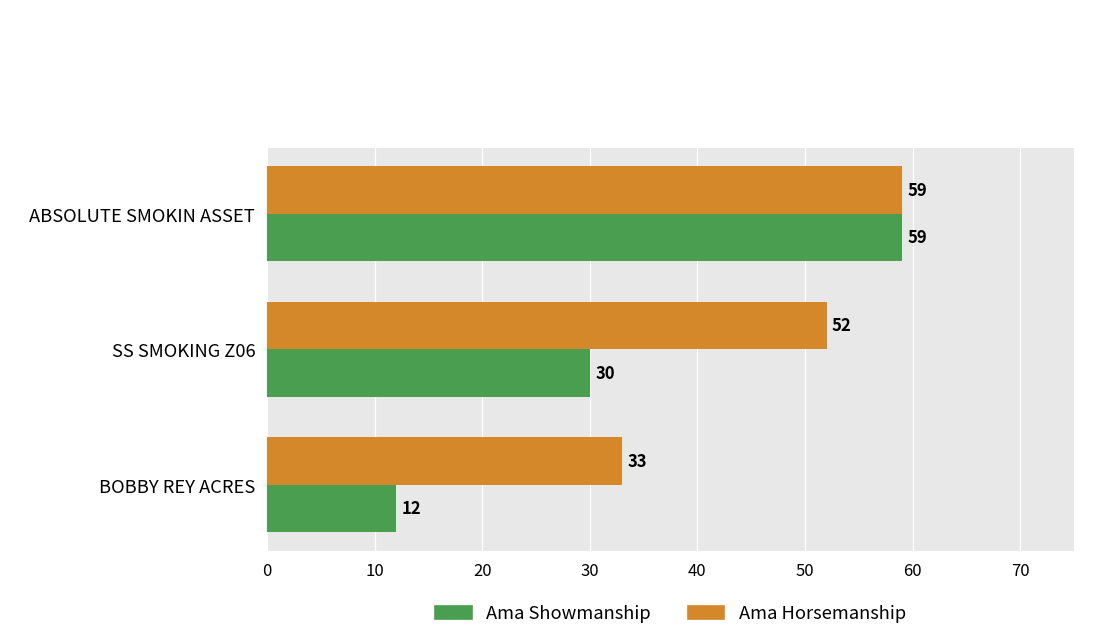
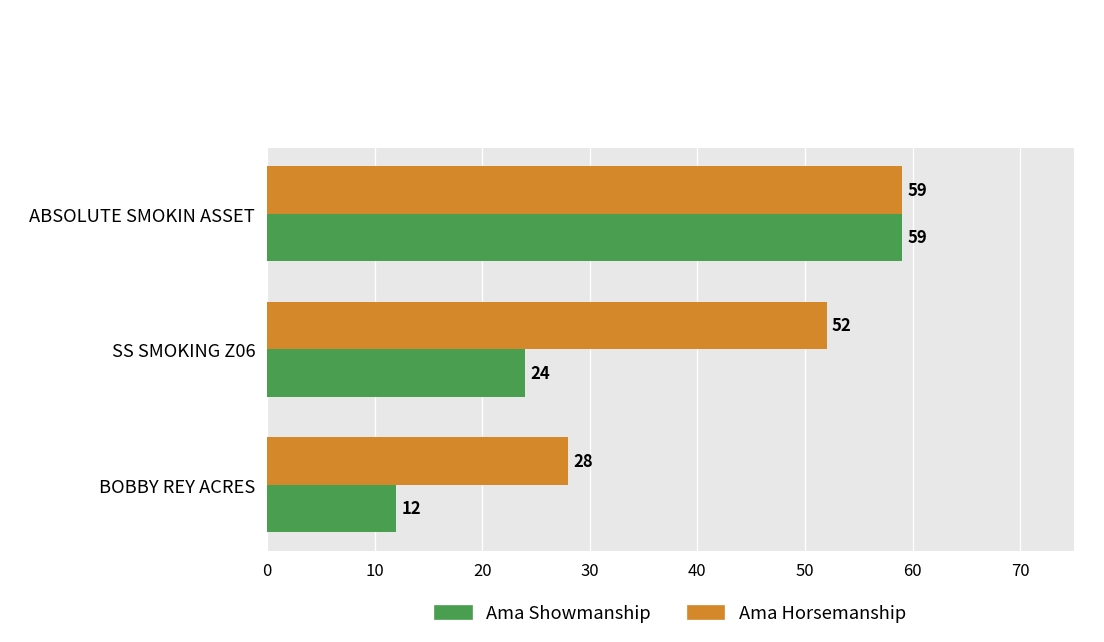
Ama Showmanship, SS SMOKING Z06: 30 -> 24
Ama Horsemanship, BOBBY REY ACRES: 33 -> 28
